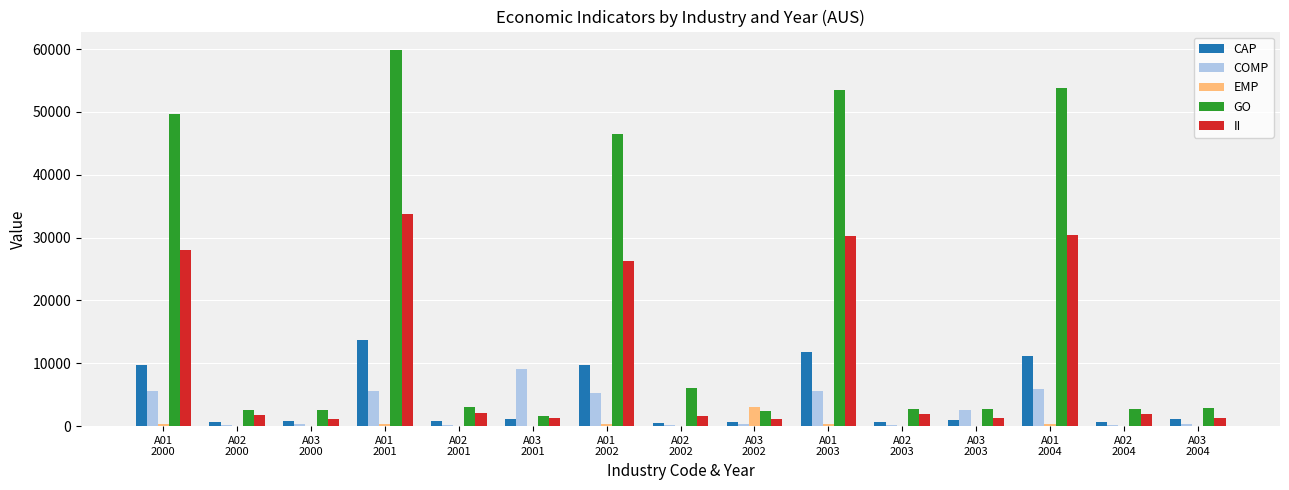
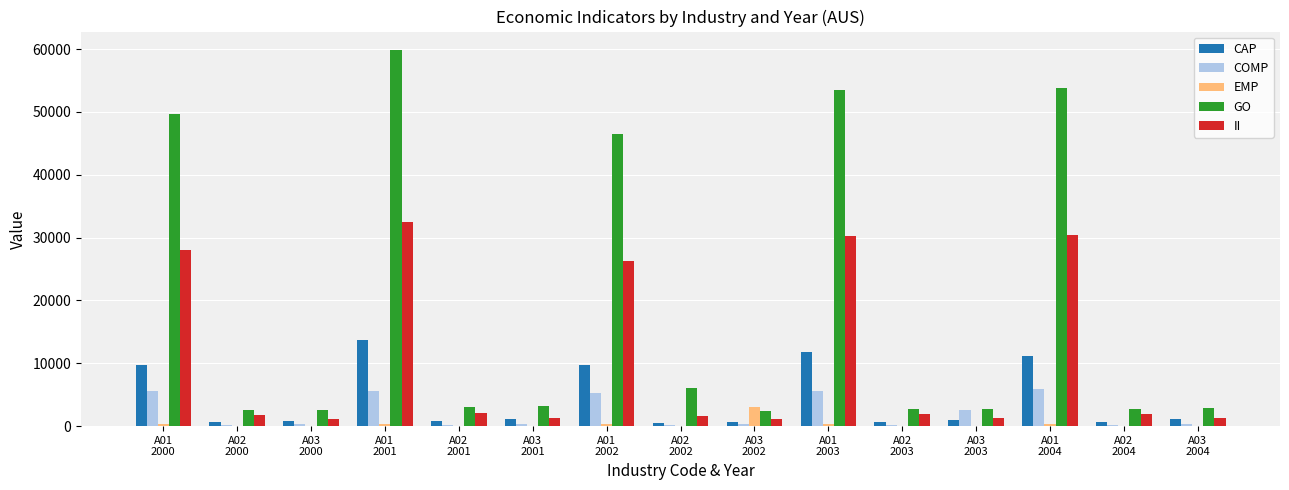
II, A01 2001: 34000 -> 32000
COMP, A03 2001: 9000 -> 0
GO, A03 2001: 2000 -> 3000
